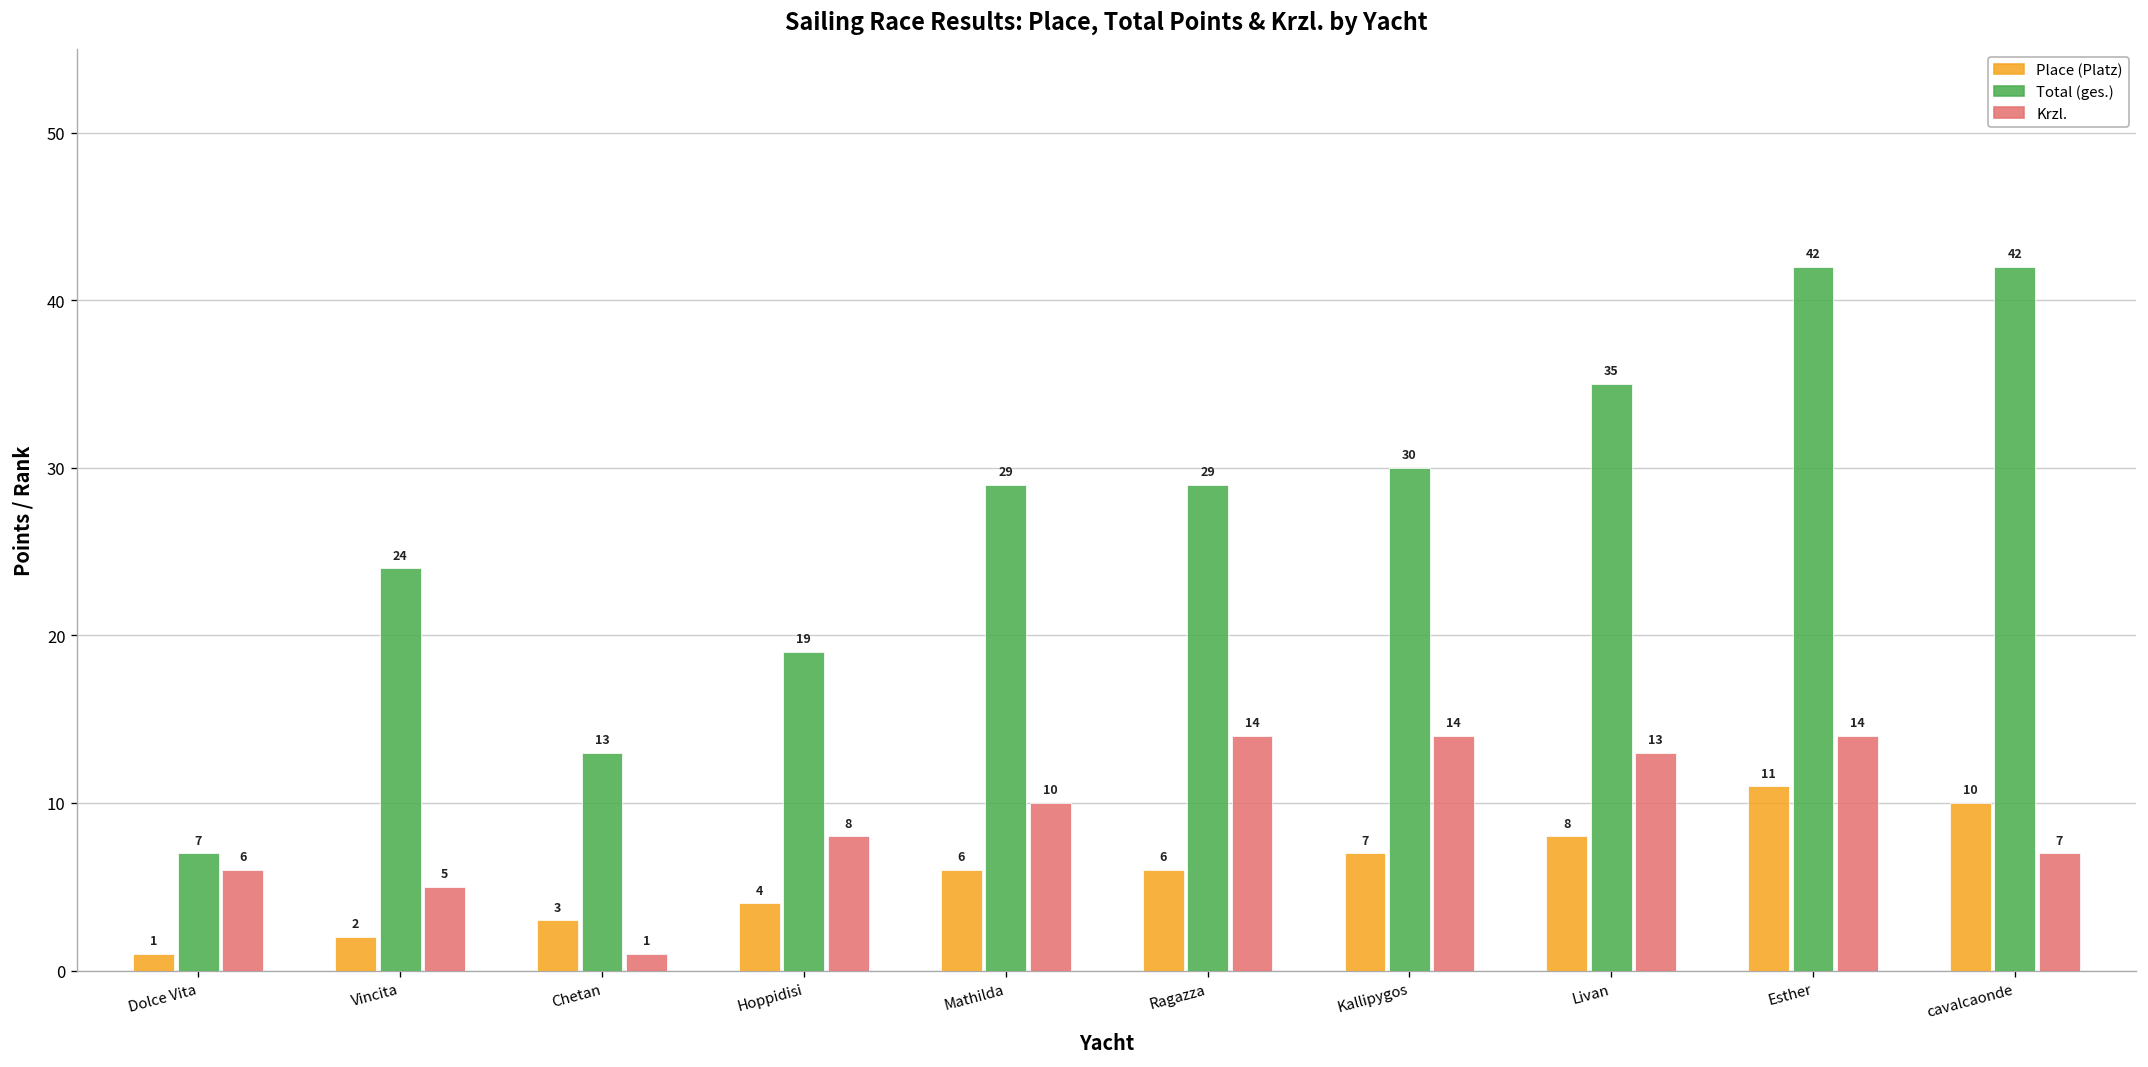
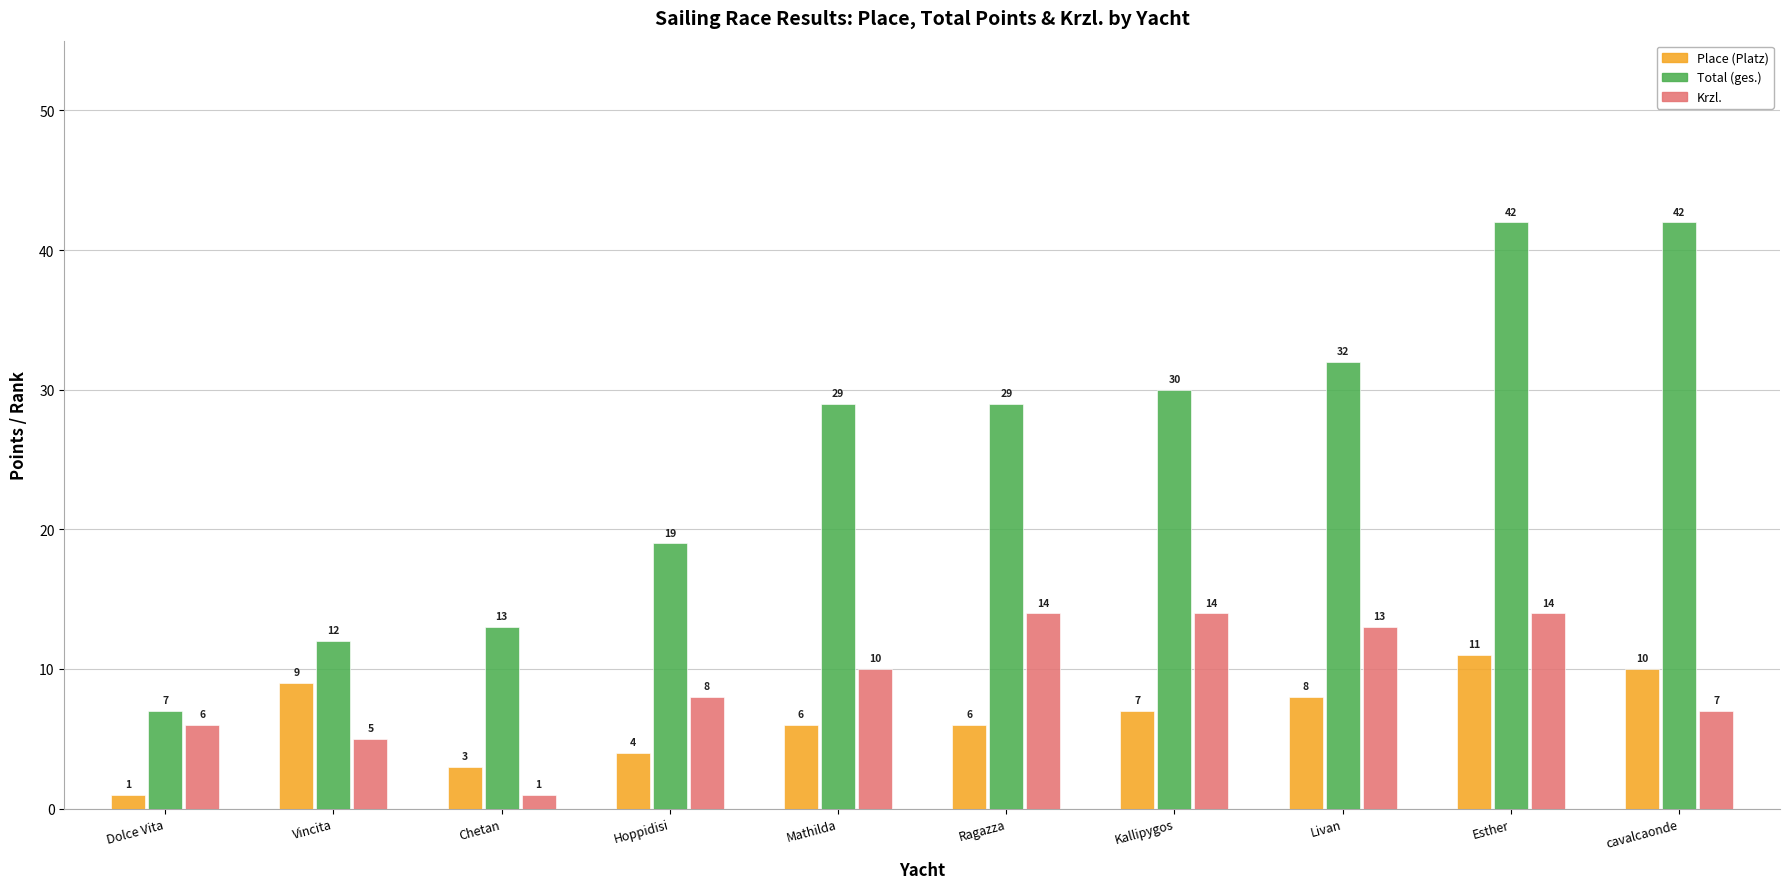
Place (Platz), Vincita: 2 -> 9
Total (ges.), Vincita: 24 -> 12
Total (ges.), Livan: 35 -> 32
